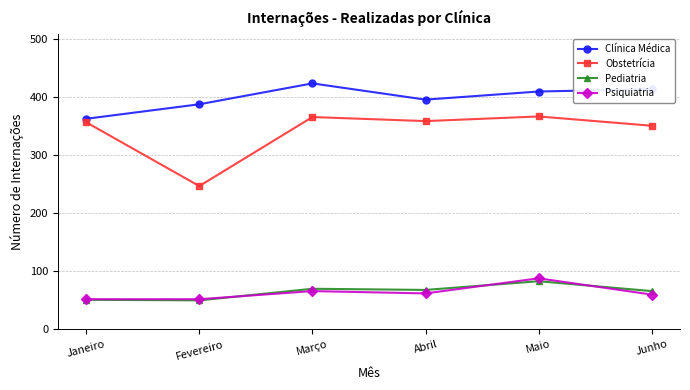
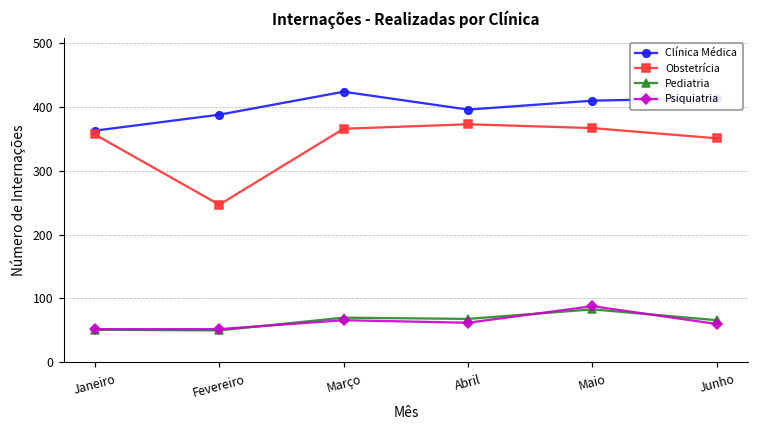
Obstetrícia, Abril: 360 -> 370
